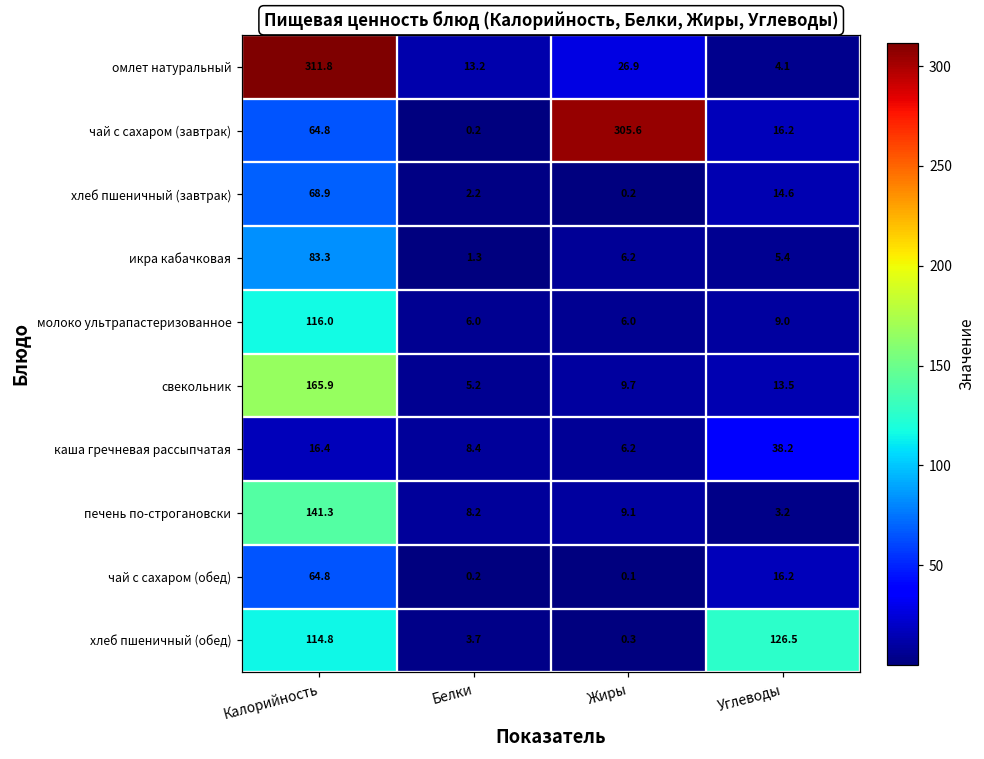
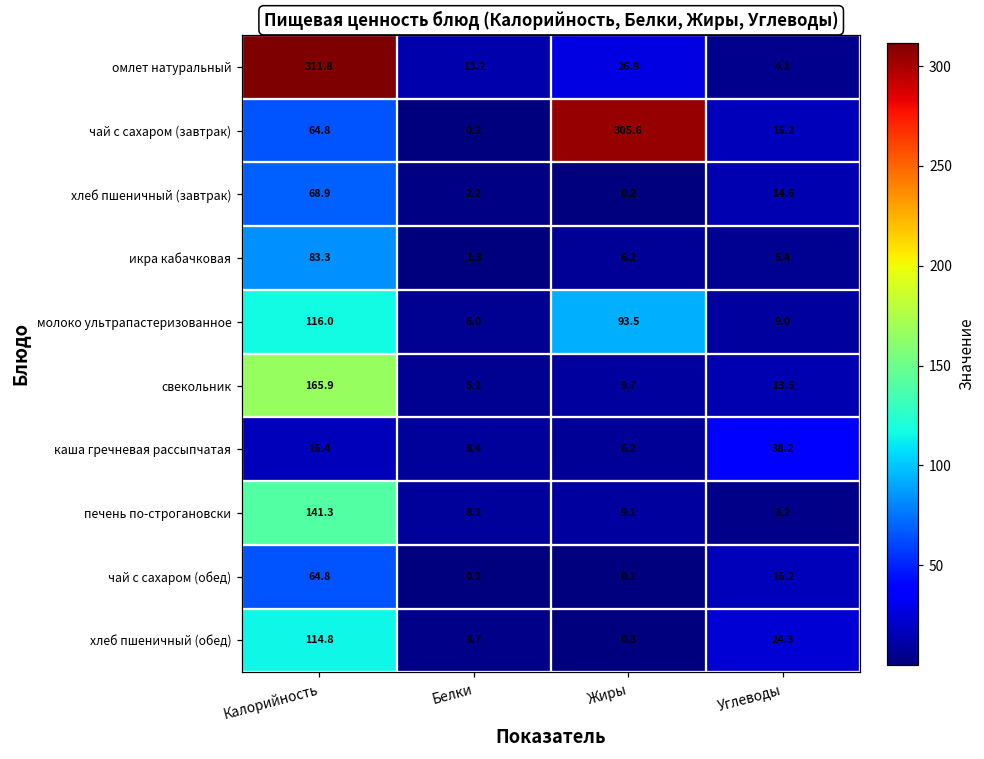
молоко ультрапастеризованное, Жиры: 6.0 -> 93.5
хлеб пшеничный (обед), Углеводы: 126.5 -> 24.3
